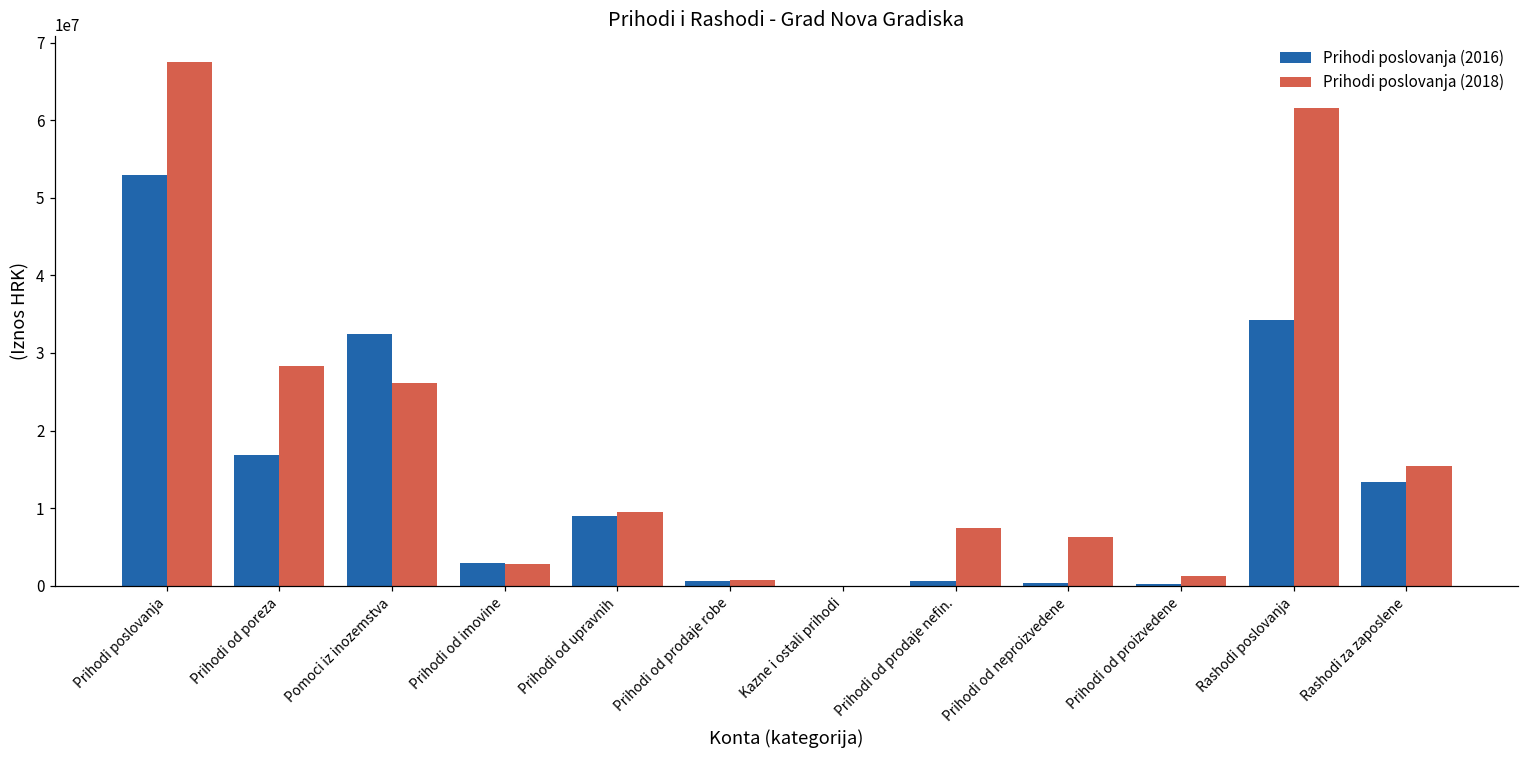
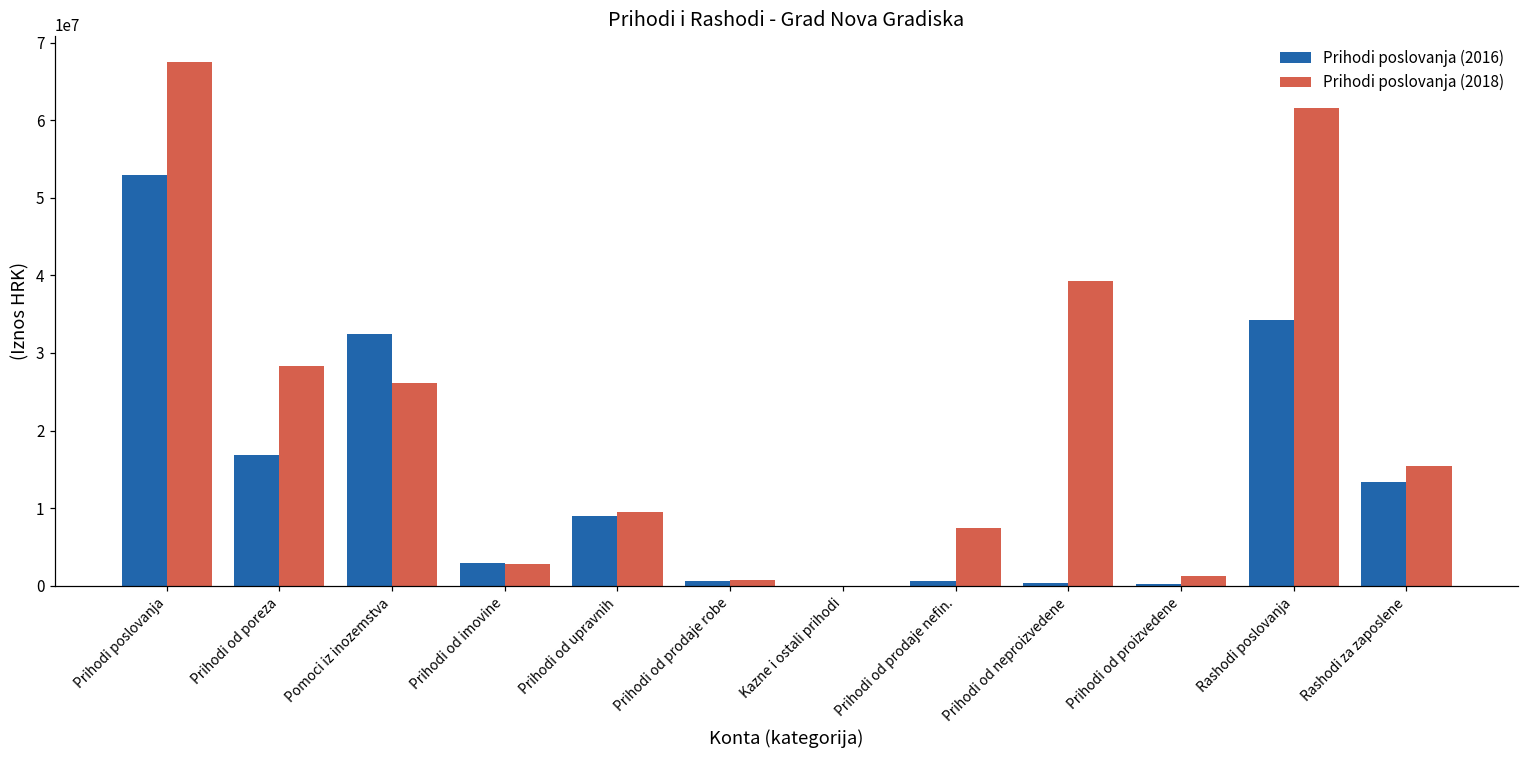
Prihodi poslovanja (2018), Prihodi od neproizvedene: 6000000 -> 39000000
